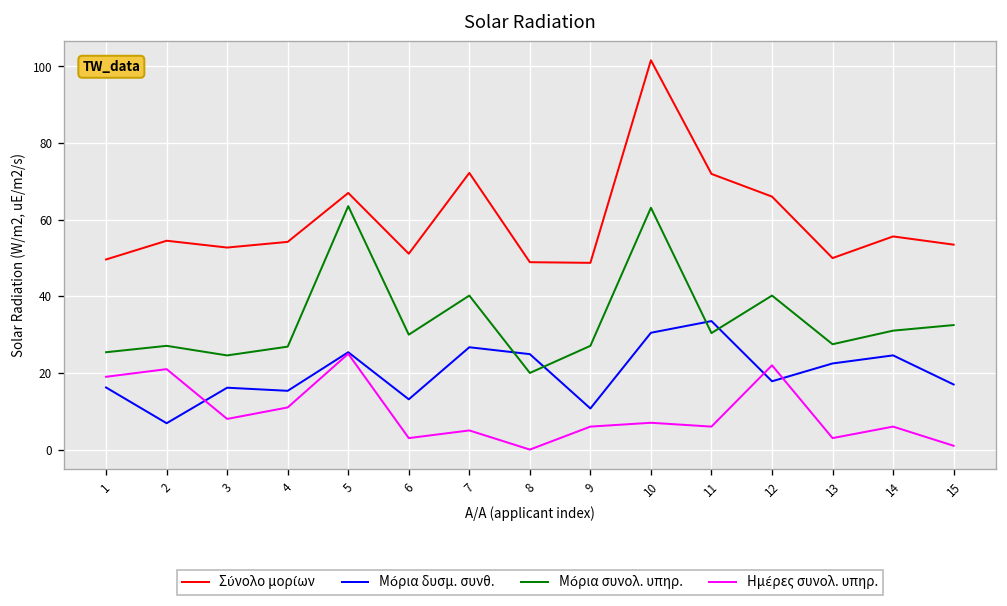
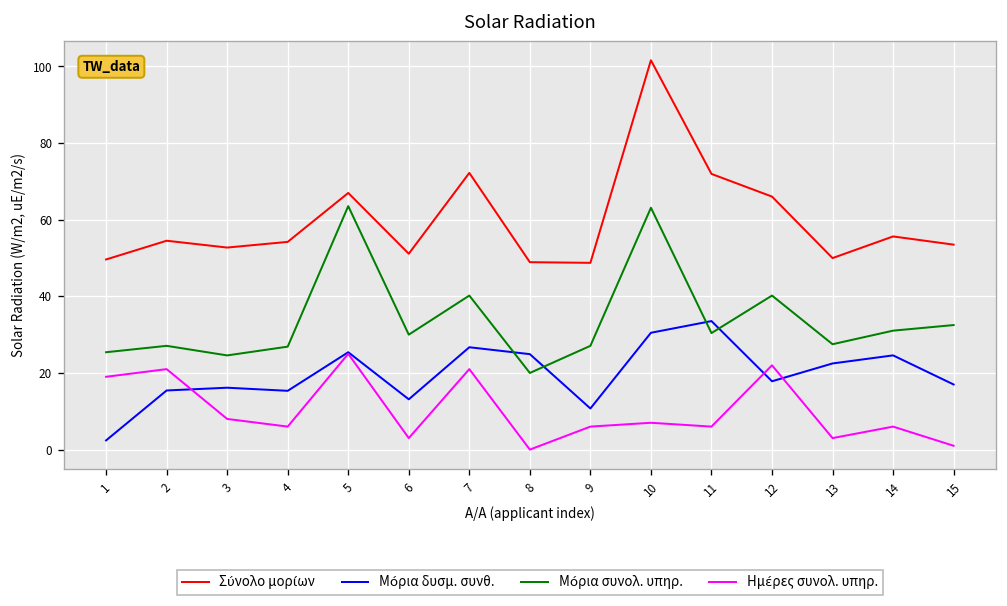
Μόρια δυσμ. συνθ., 1: 16 -> 2
Μόρια δυσμ. συνθ., 2: 7 -> 15
Ημέρες συνολ. υπηρ., 4: 11 -> 6
Ημέρες συνολ. υπηρ., 7: 5 -> 21
